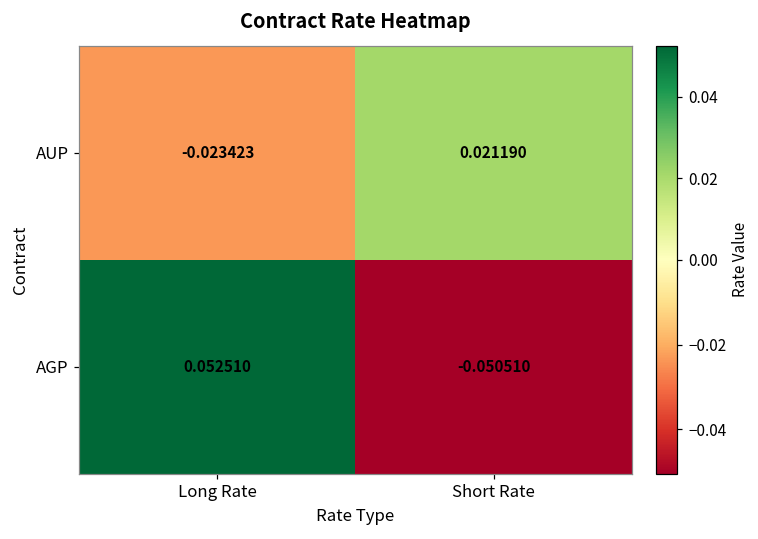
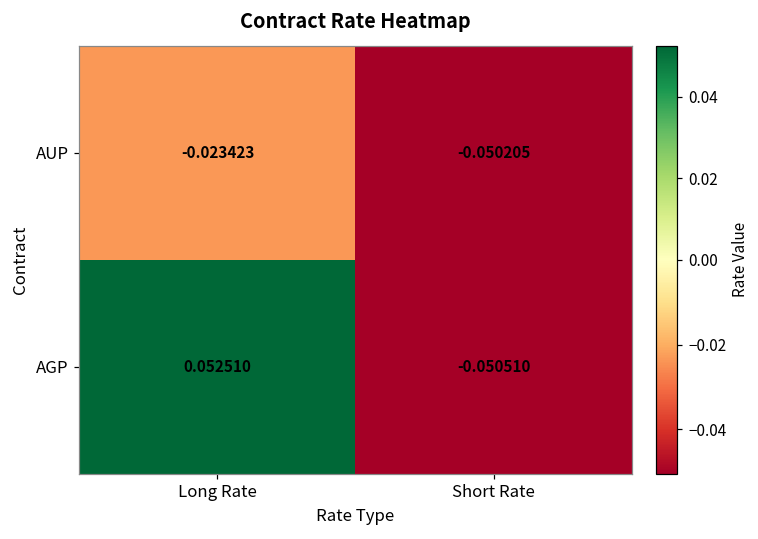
AUP, Short Rate: 0.021190 -> -0.050205
